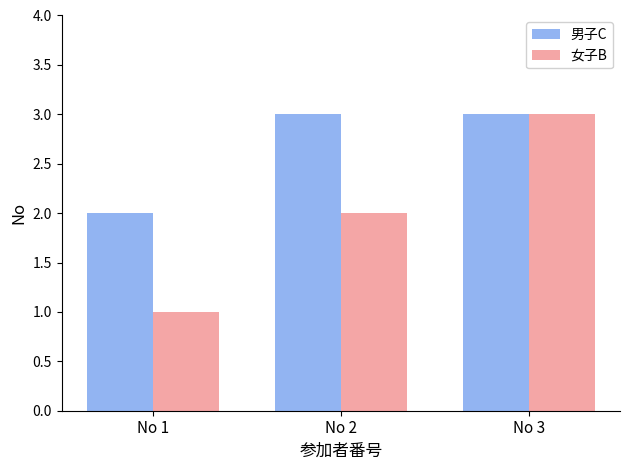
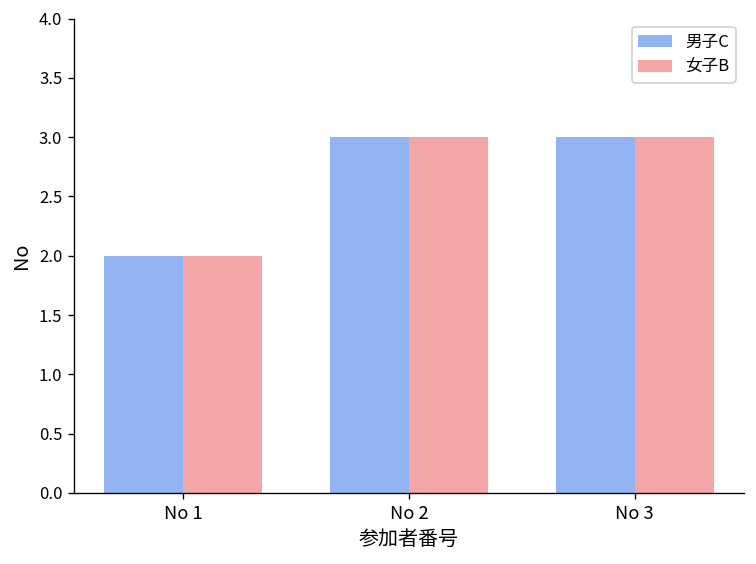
女子B, No 1: 1 -> 2
女子B, No 2: 2 -> 3
